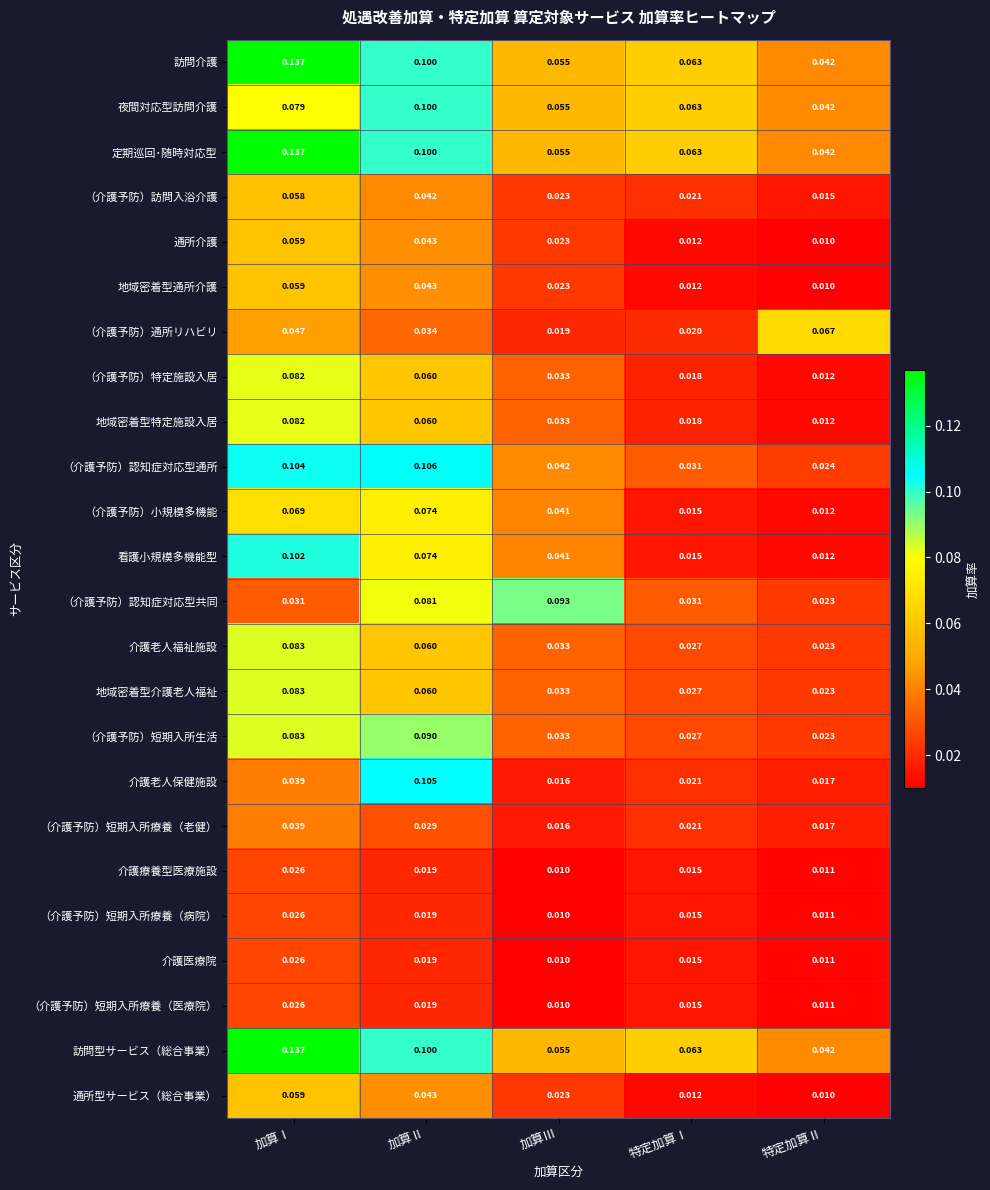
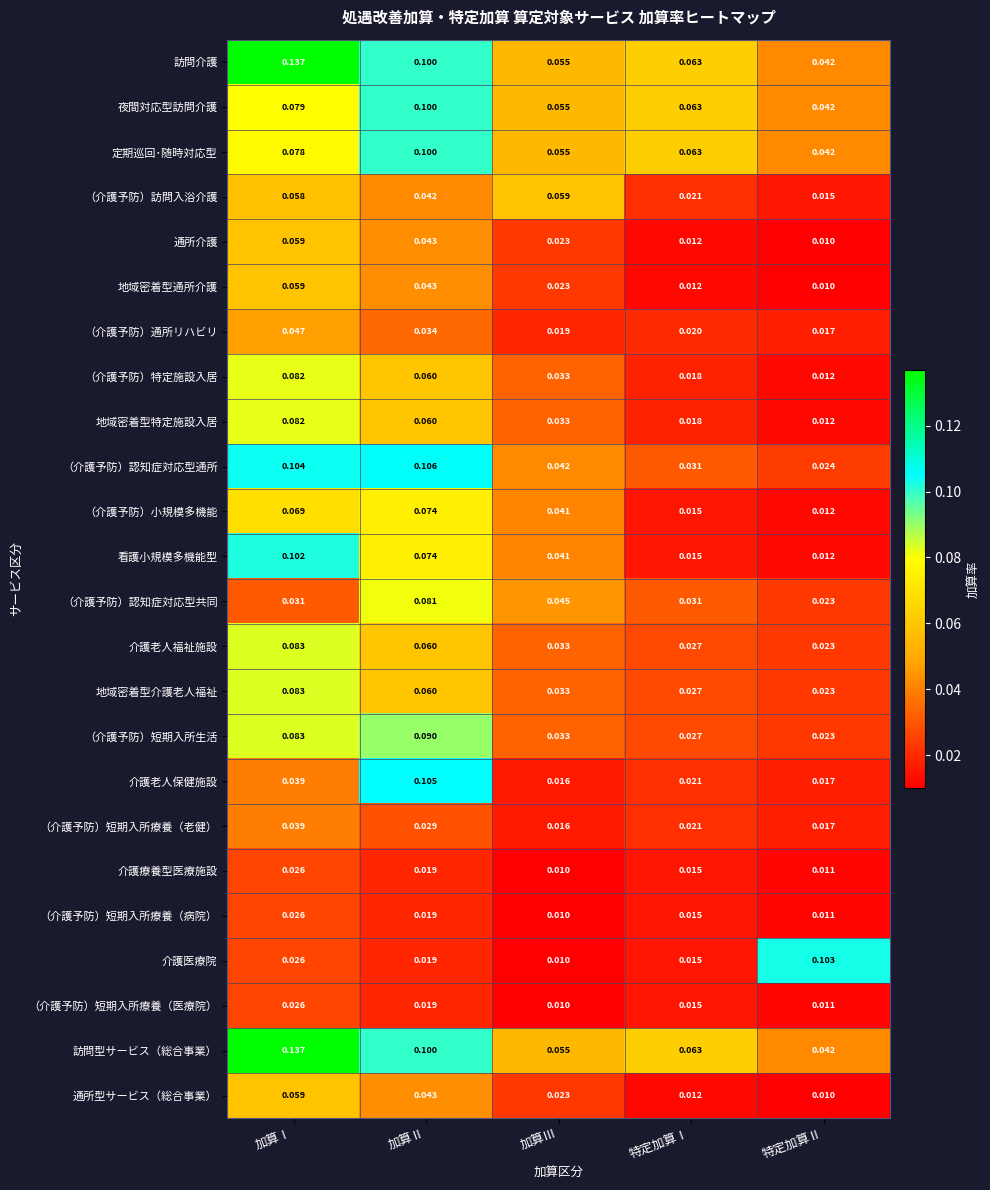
定期巡回･随時対応型, 加算Ⅰ: 0.137 -> 0.078
（介護予防）訪問入浴介護, 加算Ⅲ: 0.023 -> 0.059
（介護予防）通所リハビリ, 特定加算Ⅱ: 0.067 -> 0.017
（介護予防）認知症対応型共同, 加算Ⅲ: 0.093 -> 0.045
介護医療院, 特定加算Ⅱ: 0.011 -> 0.103
